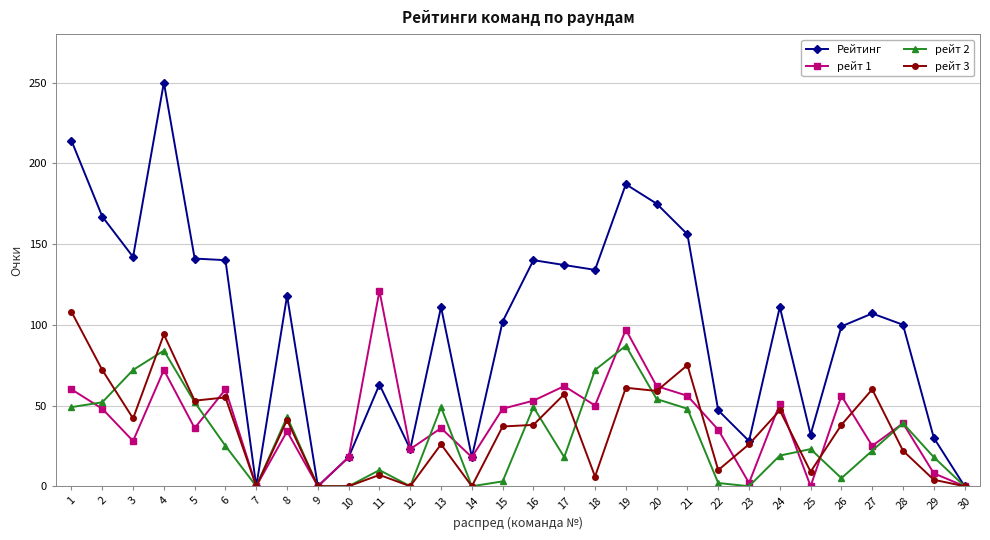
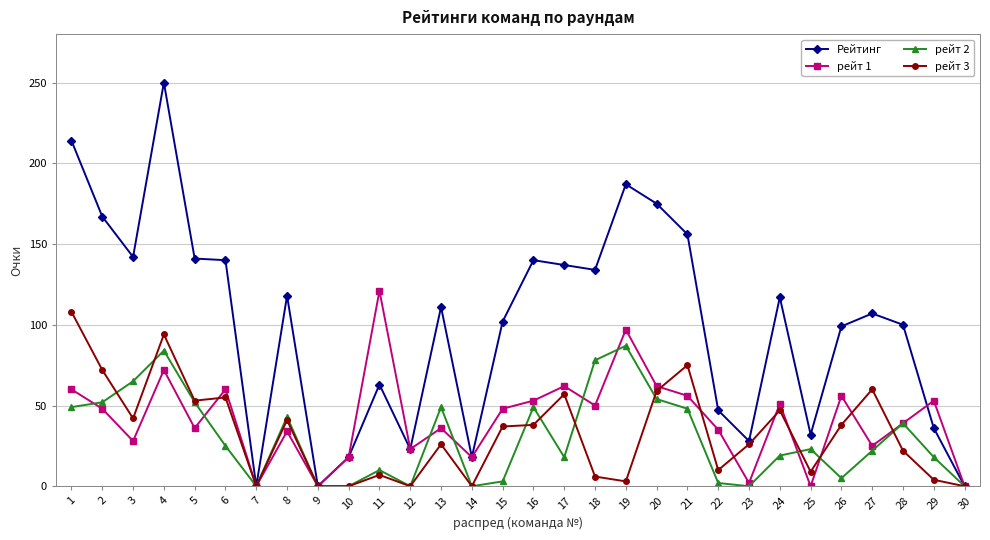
рейт 2, 3: 72 -> 65
рейт 2, 18: 72 -> 78
рейт 3, 19: 61 -> 3
Рейтинг, 24: 111 -> 117
Рейтинг, 29: 30 -> 36
рейт 1, 29: 8 -> 53
